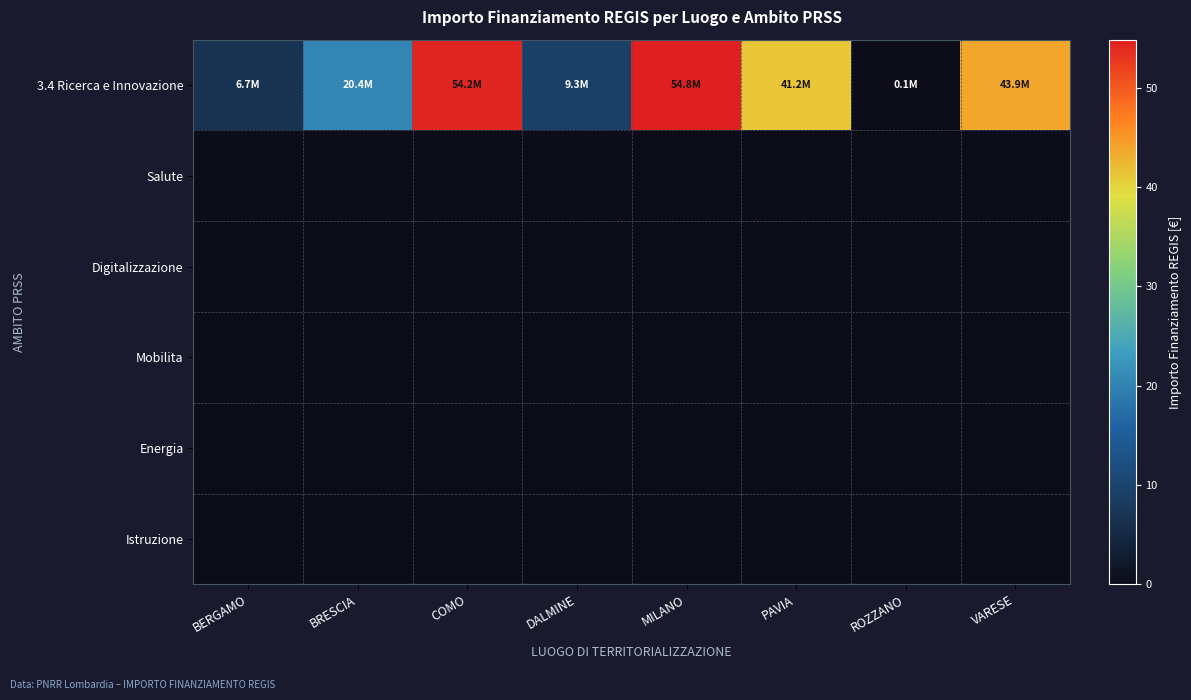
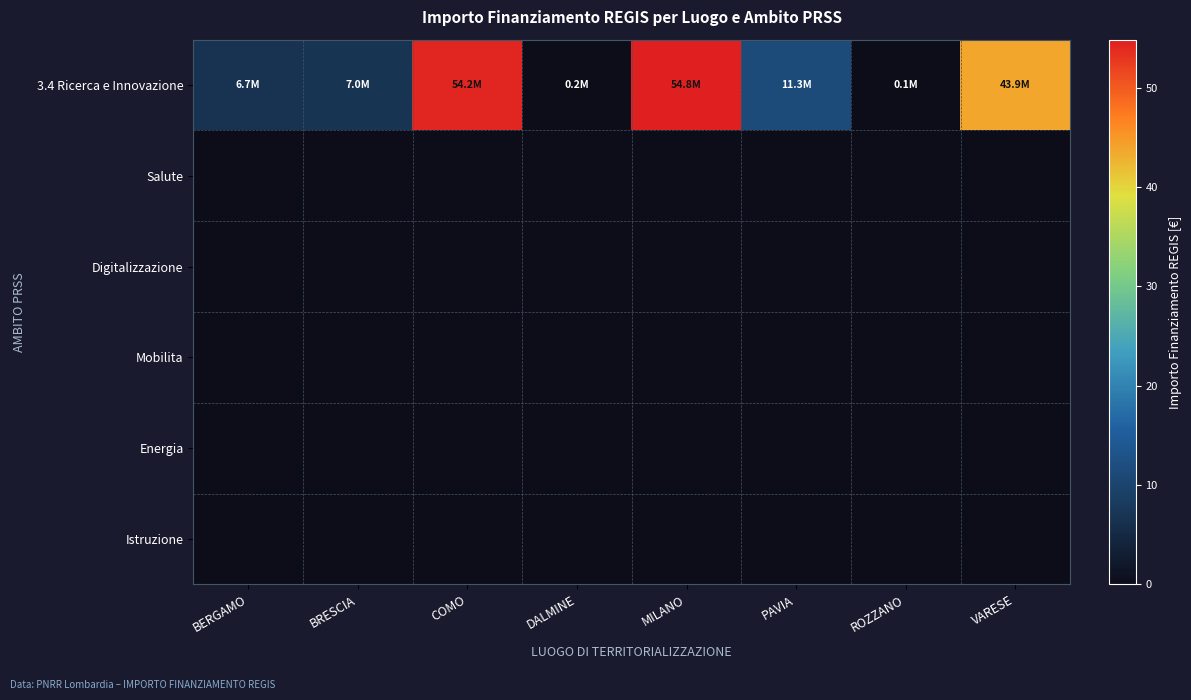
3.4 Ricerca e Innovazione, BRESCIA: 20.4M -> 7.0M
3.4 Ricerca e Innovazione, DALMINE: 9.3M -> 0.2M
3.4 Ricerca e Innovazione, PAVIA: 41.2M -> 11.3M
